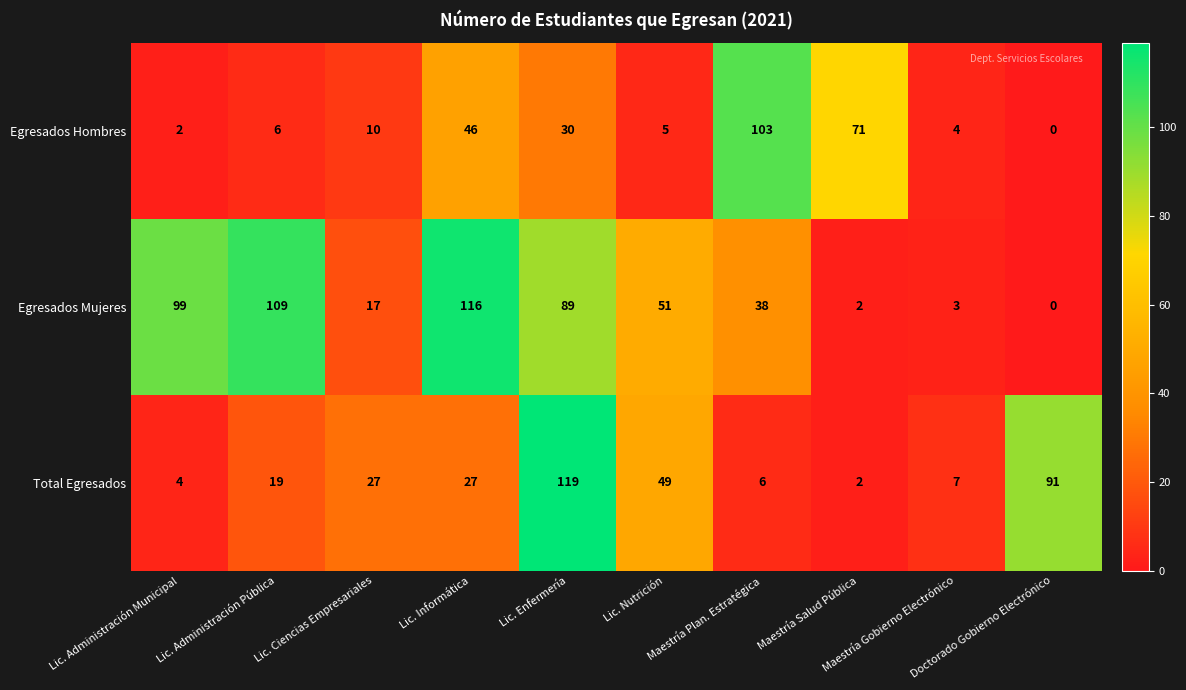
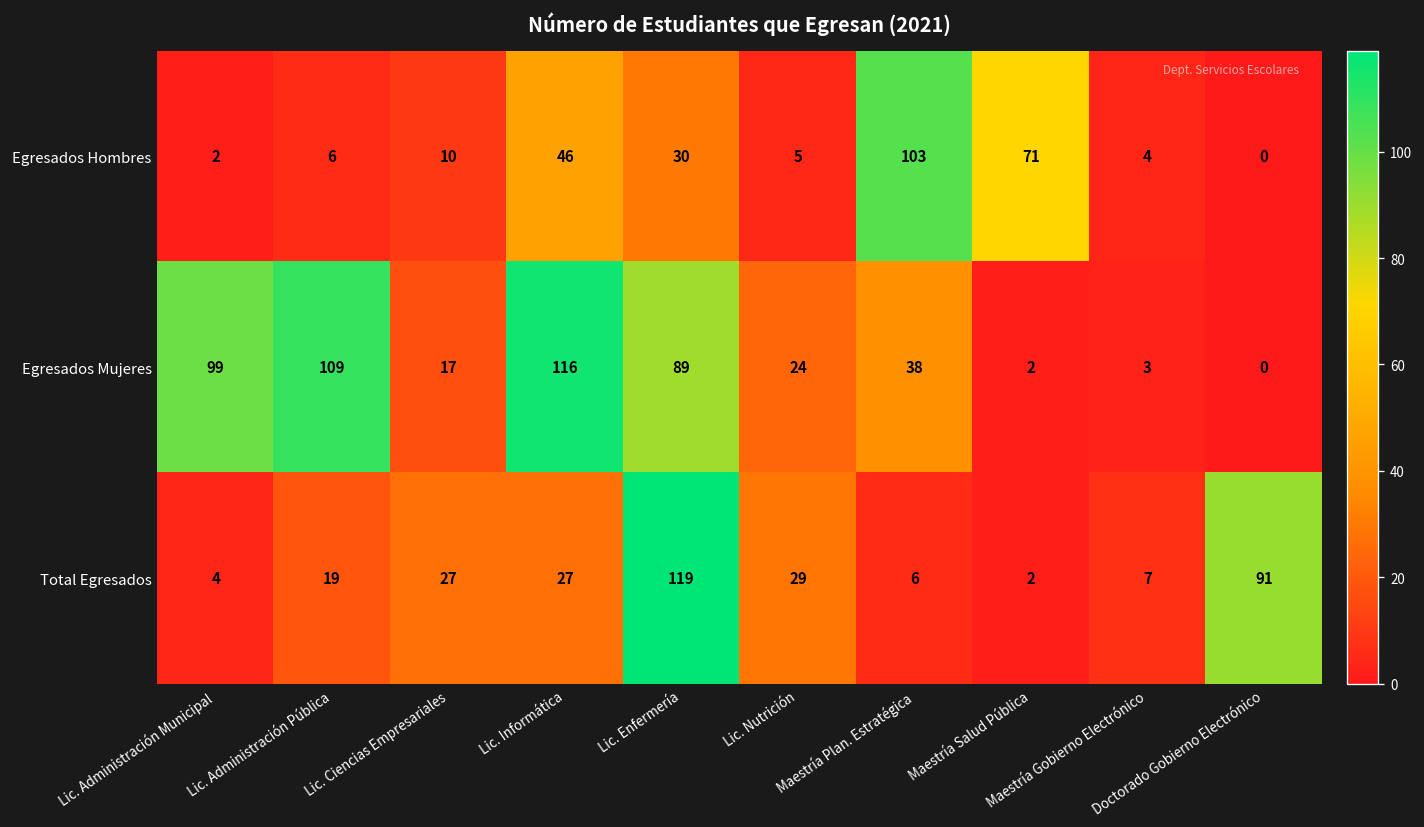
Egresados Mujeres, Lic. Nutrición: 51 -> 24
Total Egresados, Lic. Nutrición: 49 -> 29
